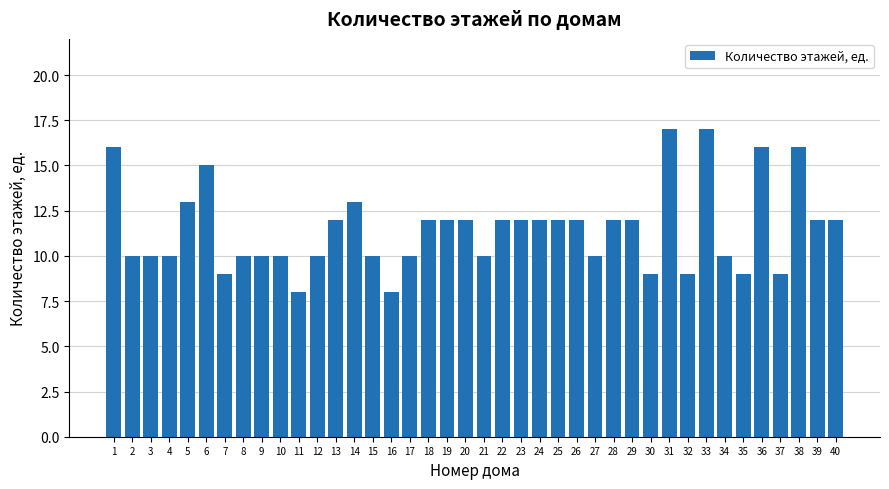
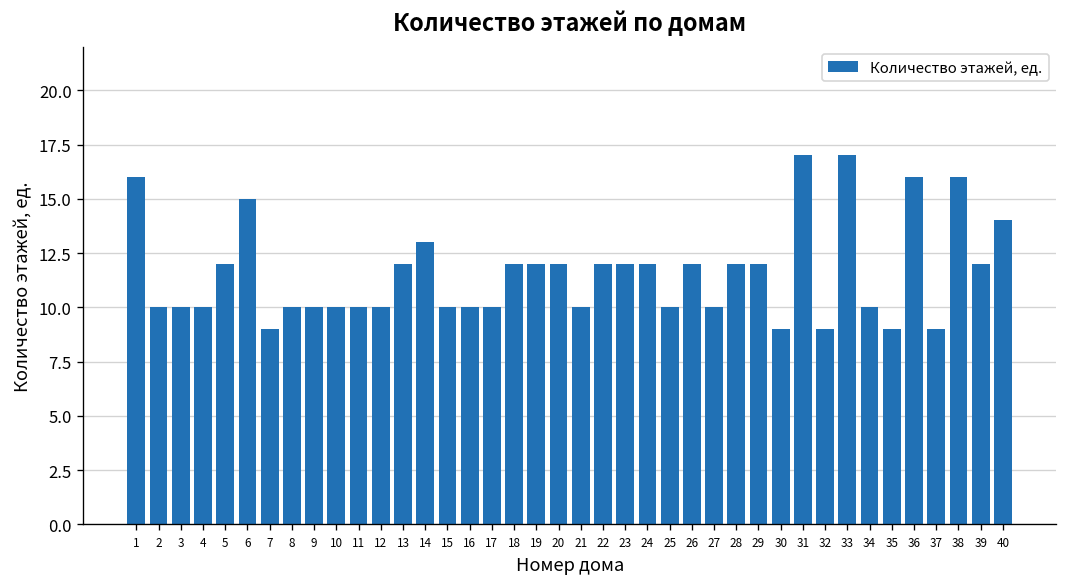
5: 13 -> 12
11: 8 -> 10
16: 8 -> 10
25: 12 -> 10
40: 12 -> 14
